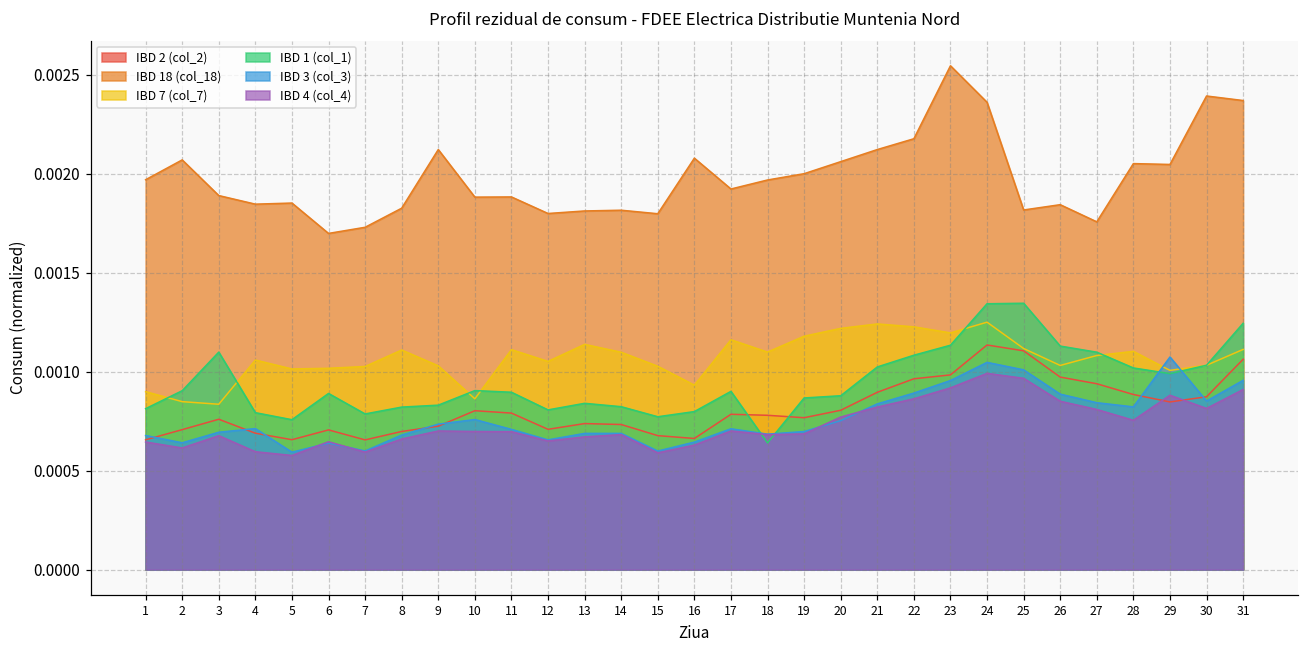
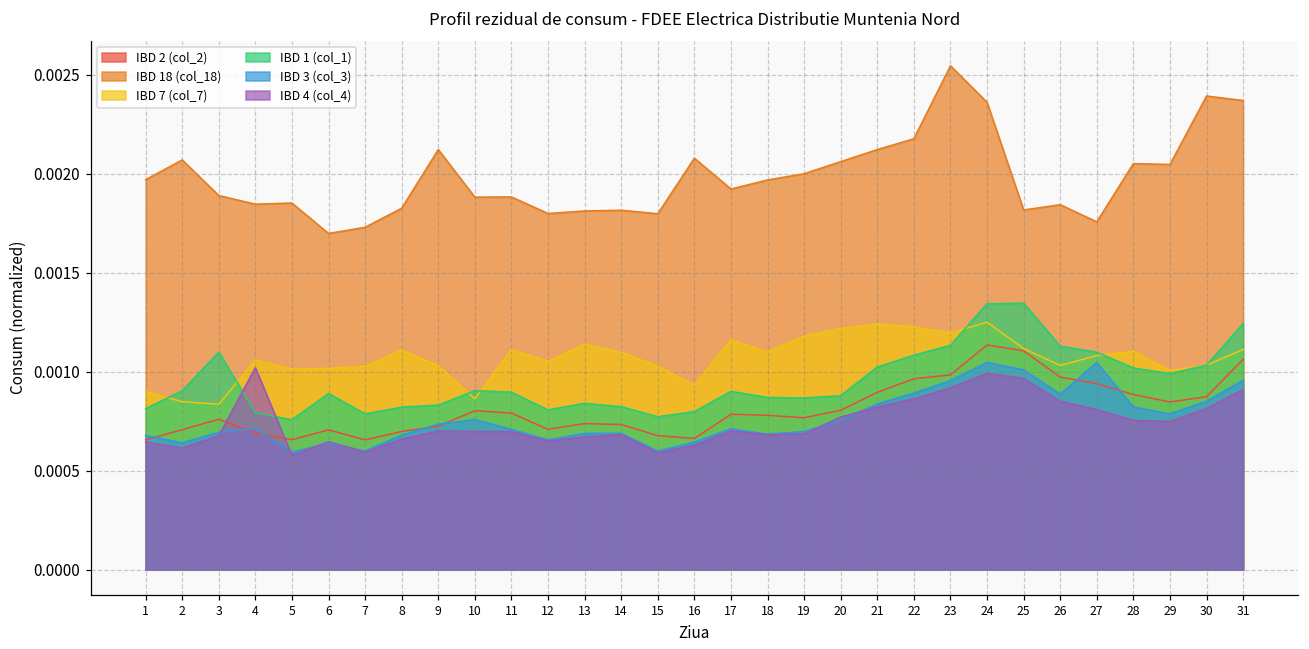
IBD 4 (col_4), 4: 0.00060 -> 0.00102
IBD 1 (col_1), 18: 0.00064 -> 0.00087
IBD 3 (col_3), 27: 0.00084 -> 0.00105
IBD 3 (col_3), 29: 0.00107 -> 0.00079
IBD 4 (col_4), 29: 0.00088 -> 0.00075
